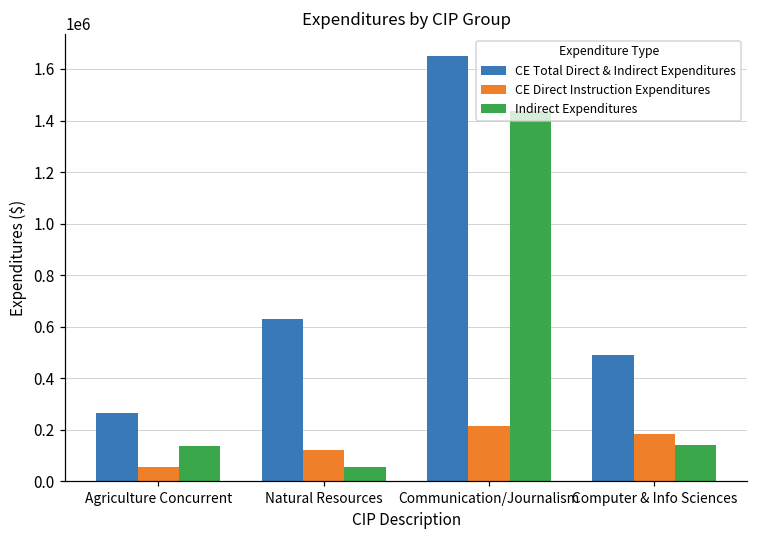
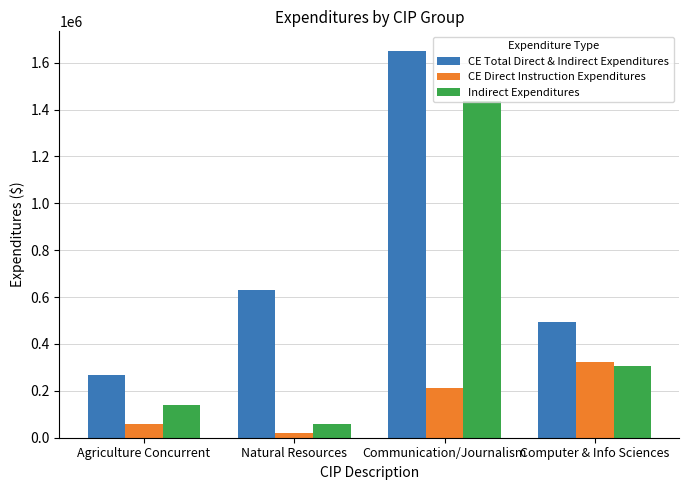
CE Direct Instruction Expenditures, Natural Resources: 120000 -> 20000
CE Direct Instruction Expenditures, Computer & Info Sciences: 190000 -> 330000
Indirect Expenditures, Computer & Info Sciences: 140000 -> 310000
